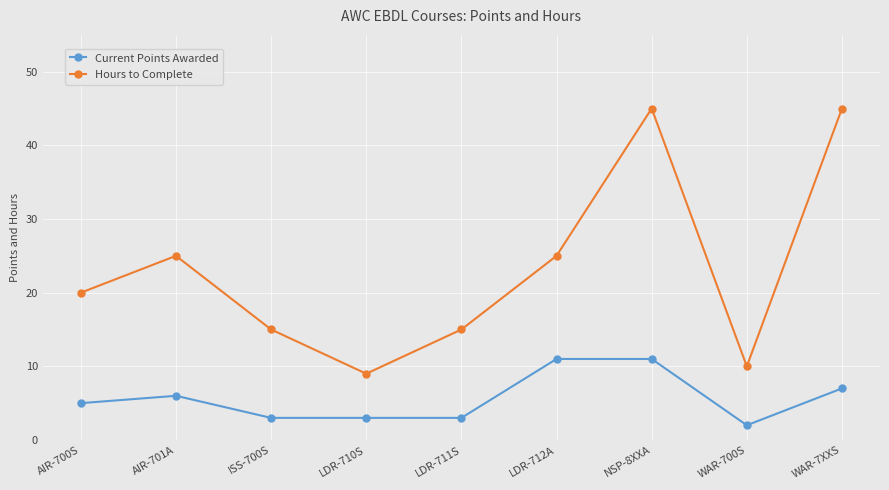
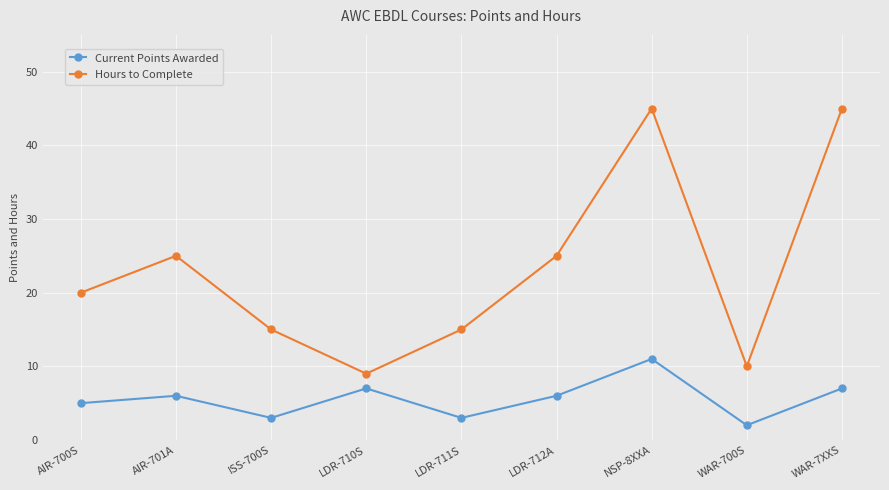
Current Points Awarded, LDR-710S: 3 -> 7
Current Points Awarded, LDR-712A: 11 -> 6
